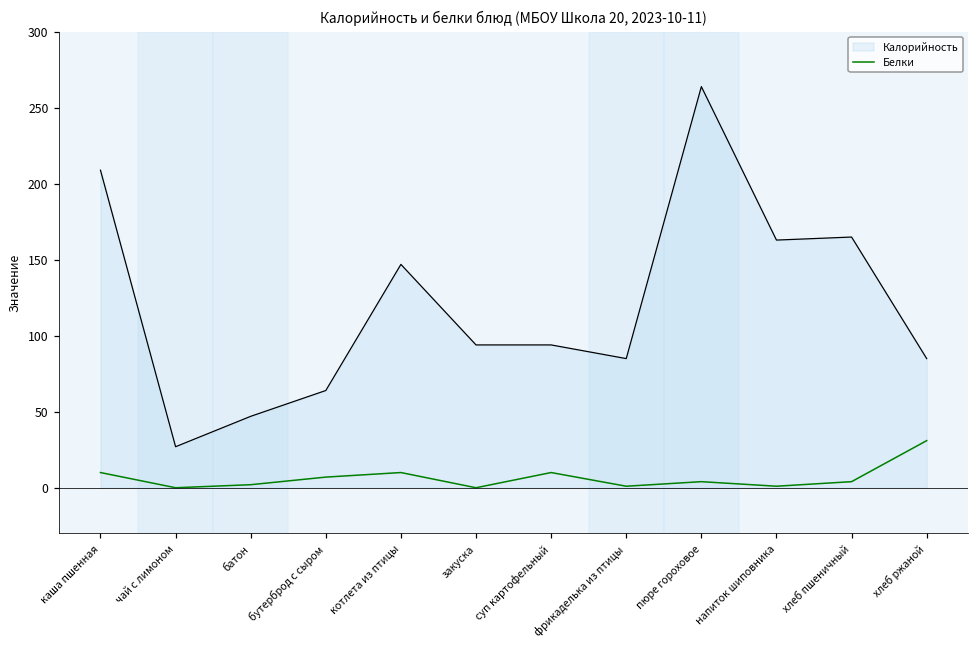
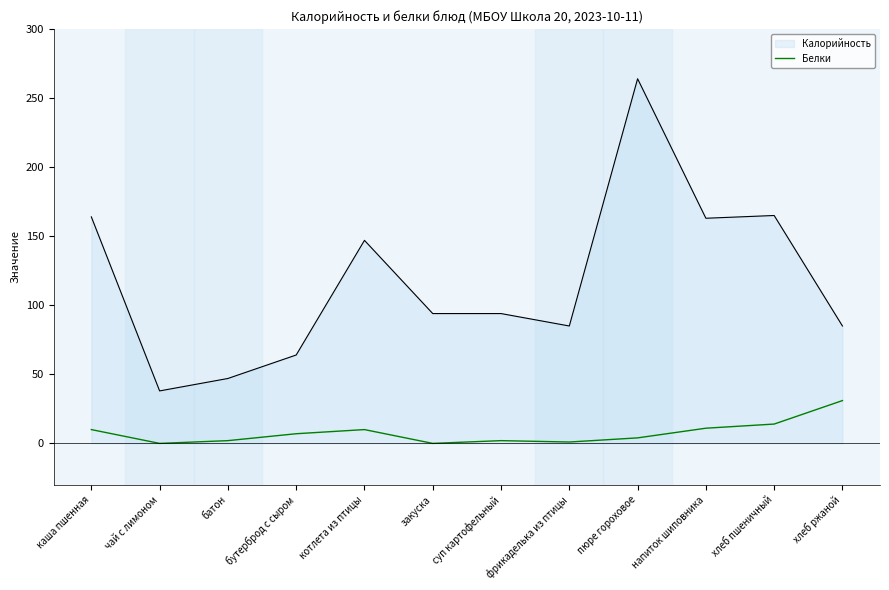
Калорийность, каша пшенная: 209 -> 164
Калорийность, чай с лимоном: 27 -> 38
Белки, суп картофельный: 10 -> 2
Белки, напиток шиповника: 1 -> 11
Белки, хлеб пшеничный: 4 -> 14
